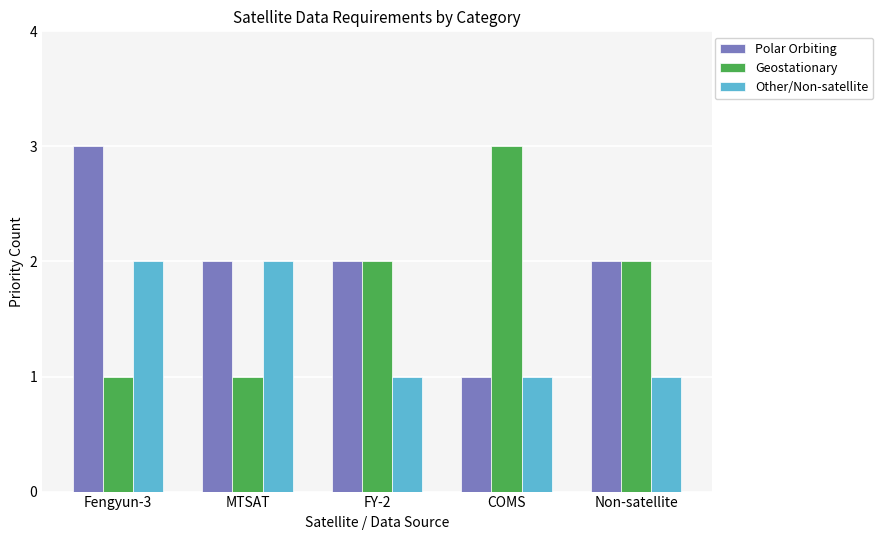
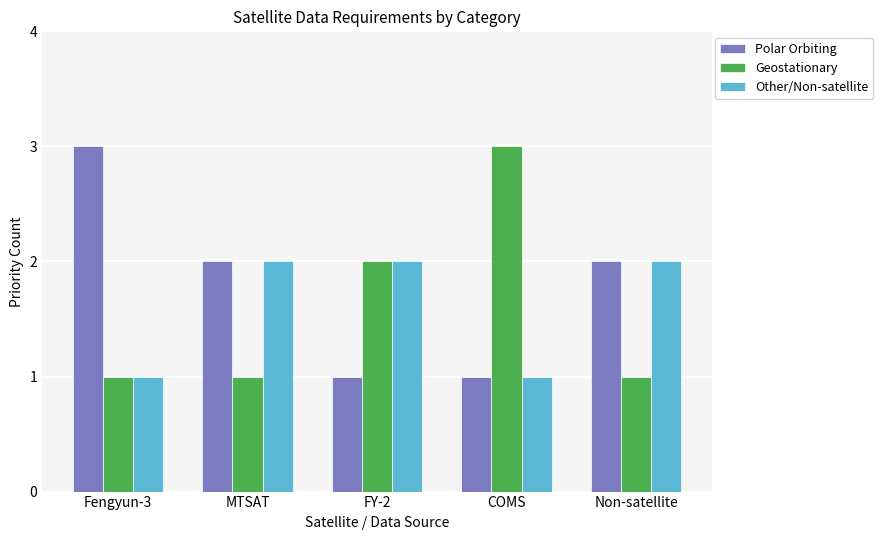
Other/Non-satellite, Fengyun-3: 2 -> 1
Polar Orbiting, FY-2: 2 -> 1
Other/Non-satellite, FY-2: 1 -> 2
Geostationary, Non-satellite: 2 -> 1
Other/Non-satellite, Non-satellite: 1 -> 2
